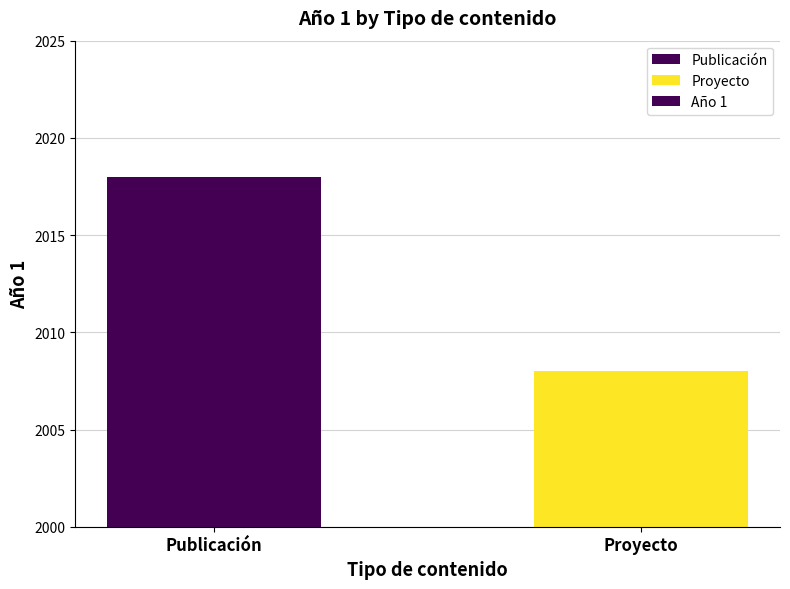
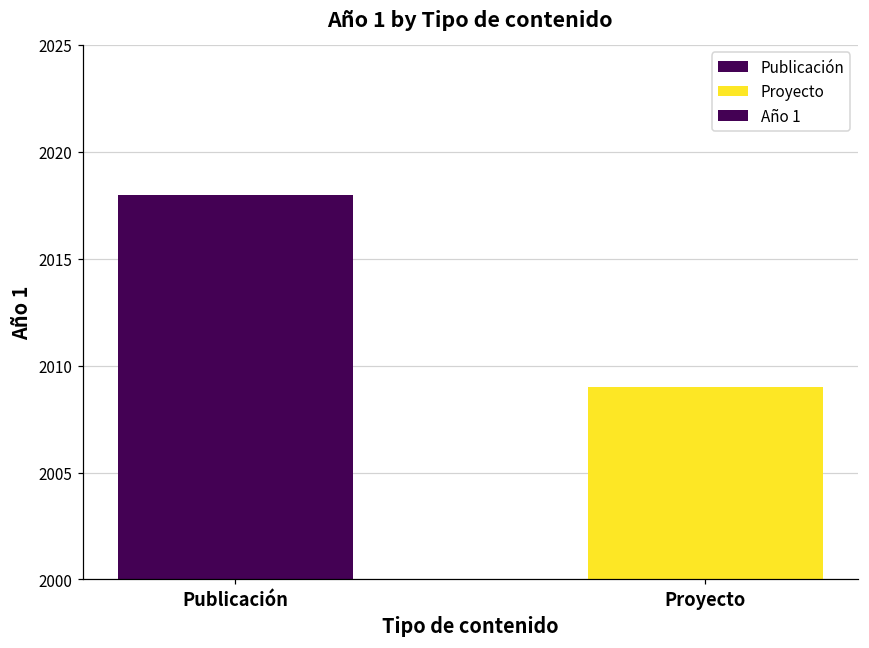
Proyecto: 2008 -> 2009
